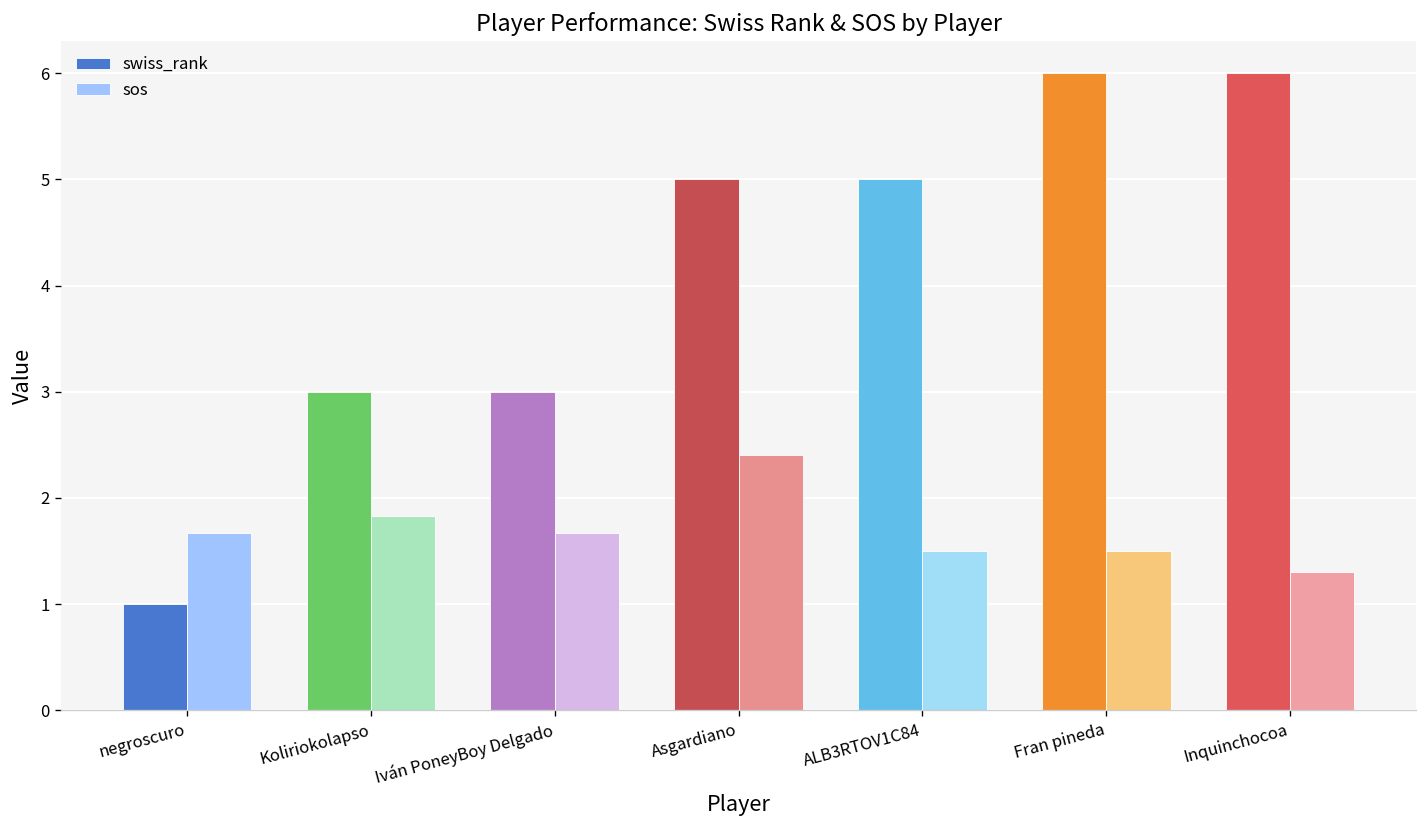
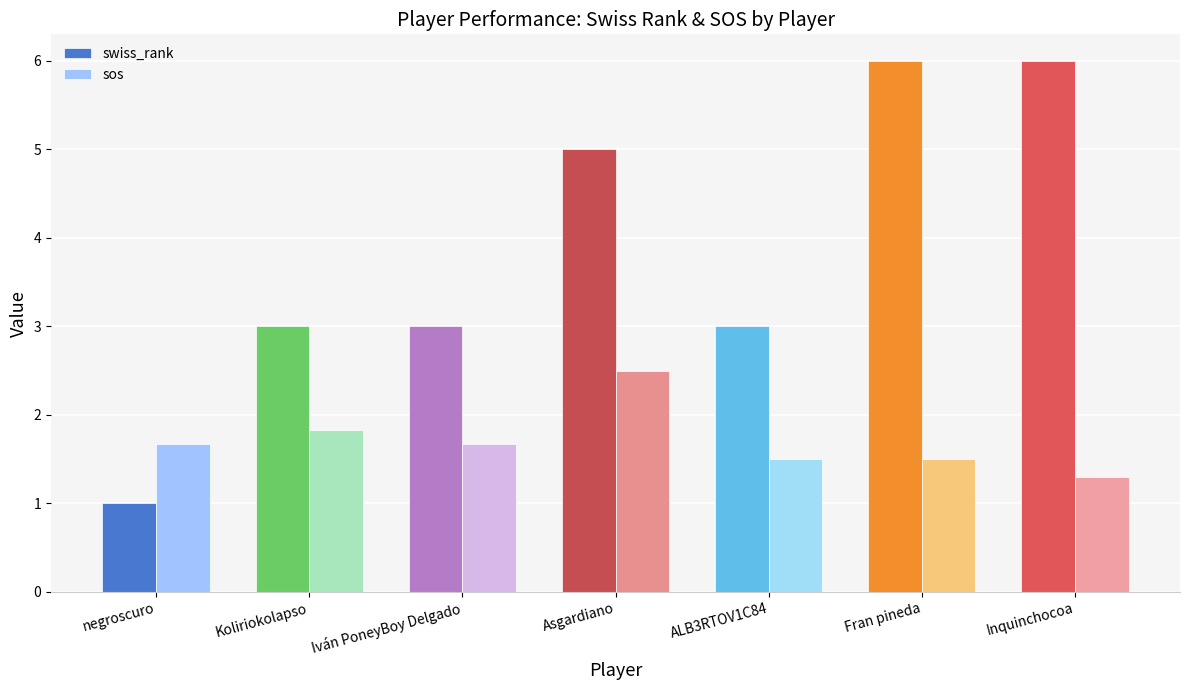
sos, Asgardiano: 2.4 -> 2.5
swiss_rank, ALB3RTOV1C84: 5 -> 3
